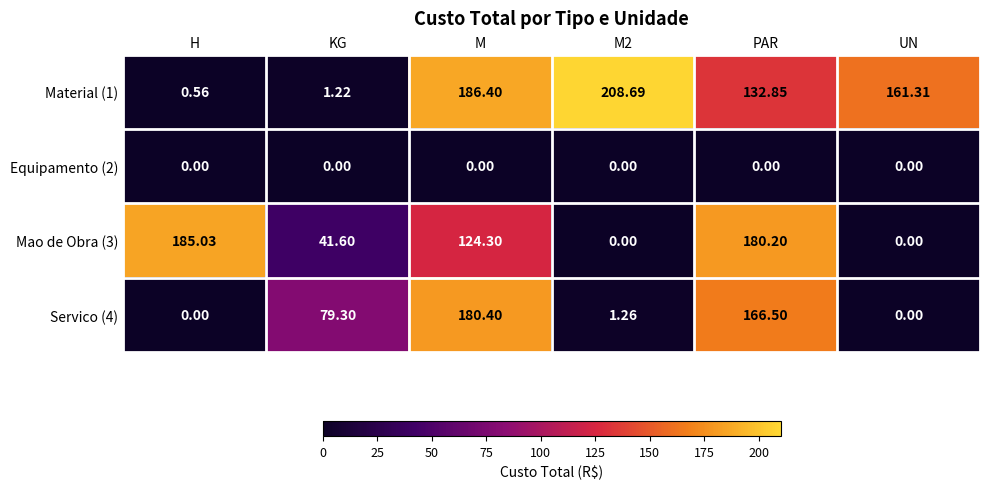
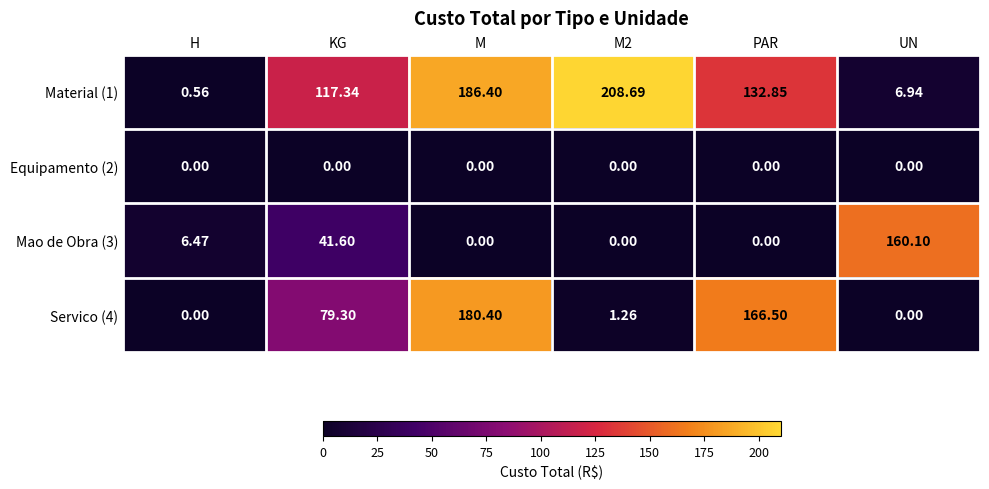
Material (1), KG: 1.22 -> 117.34
Material (1), UN: 161.31 -> 6.94
Mao de Obra (3), H: 185.03 -> 6.47
Mao de Obra (3), M: 124.30 -> 0.00
Mao de Obra (3), PAR: 180.20 -> 0.00
Mao de Obra (3), UN: 0.00 -> 160.10
